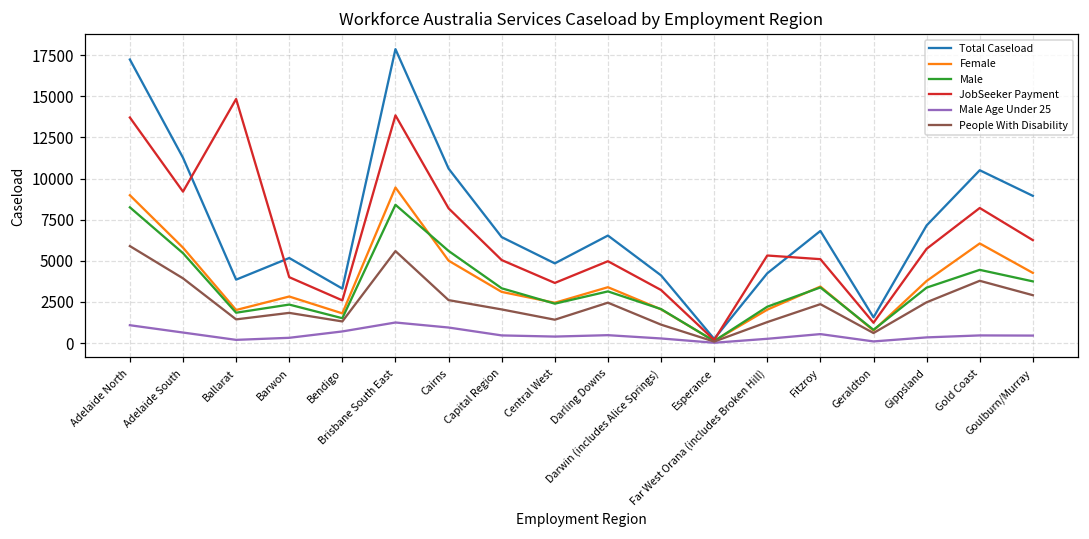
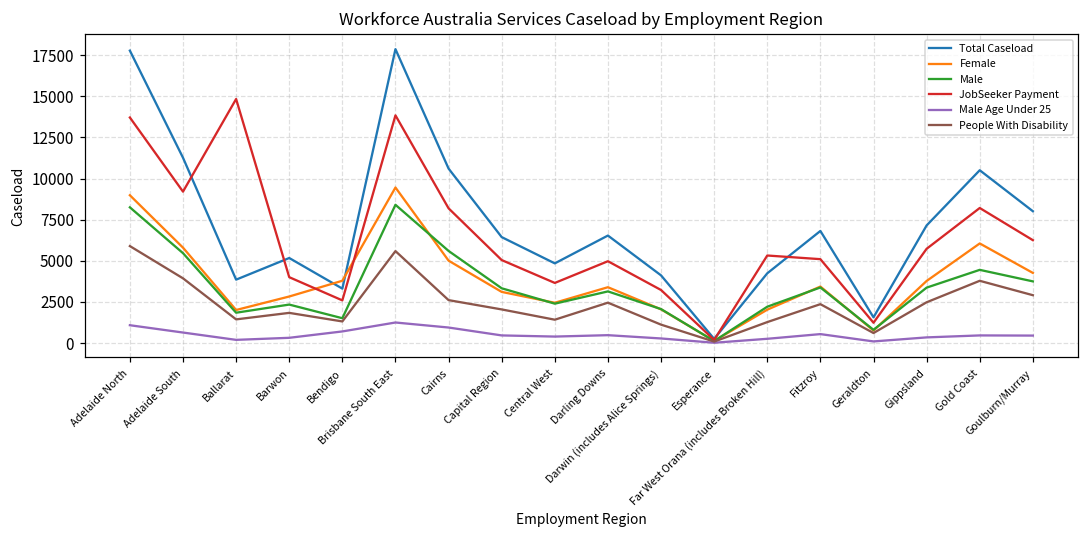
Total Caseload, Adelaide North: 17200 -> 17800
Female, Bendigo: 1800 -> 3800
Total Caseload, Goulburn/Murray: 8900 -> 8000
